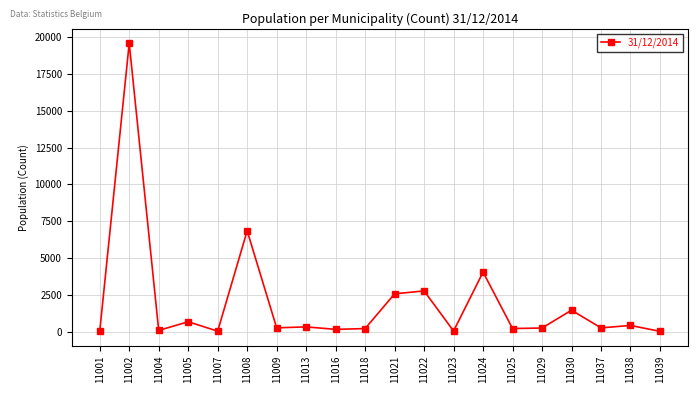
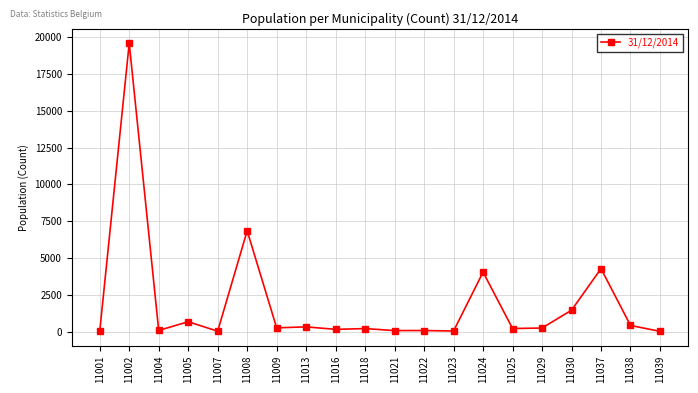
11021: 2600 -> 100
11022: 2800 -> 100
11037: 300 -> 4300
